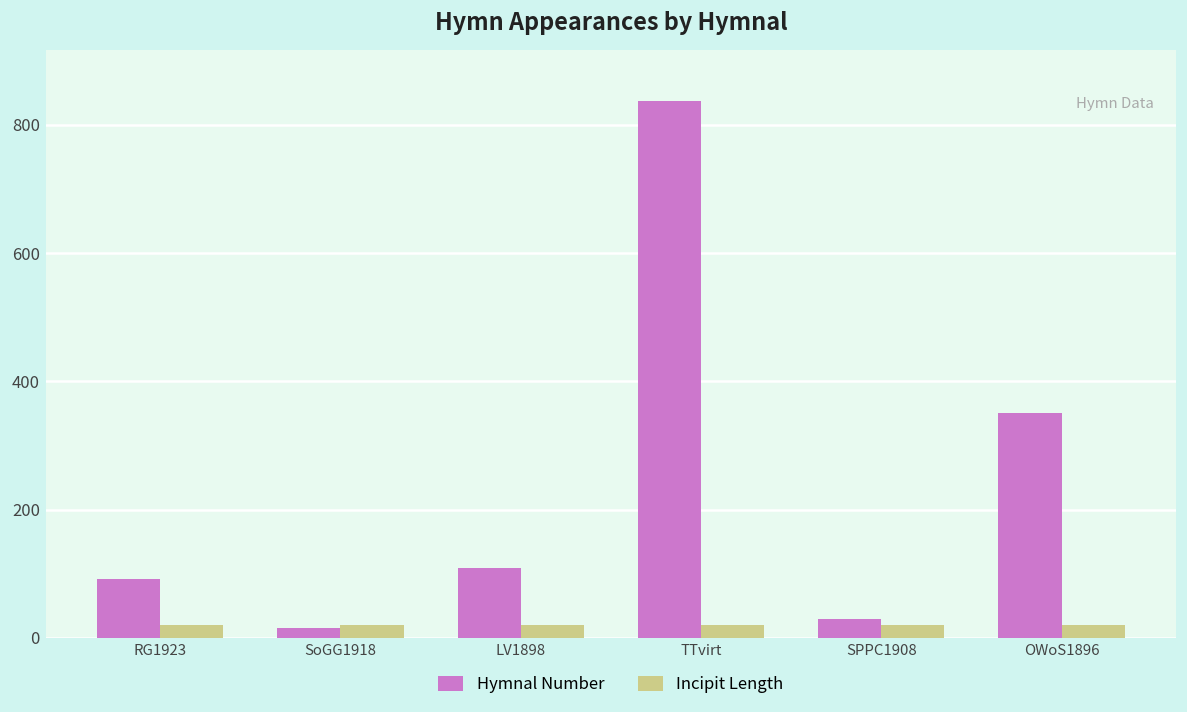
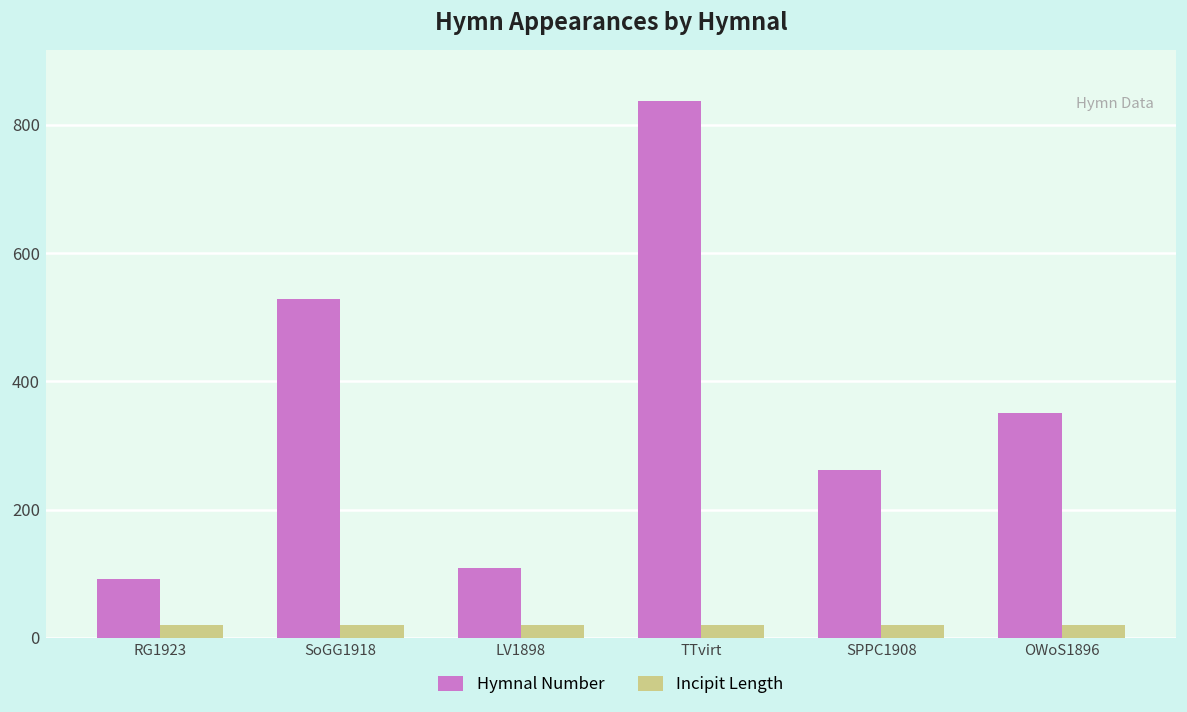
Hymnal Number, SoGG1918: 20 -> 530
Hymnal Number, SPPC1908: 30 -> 260
